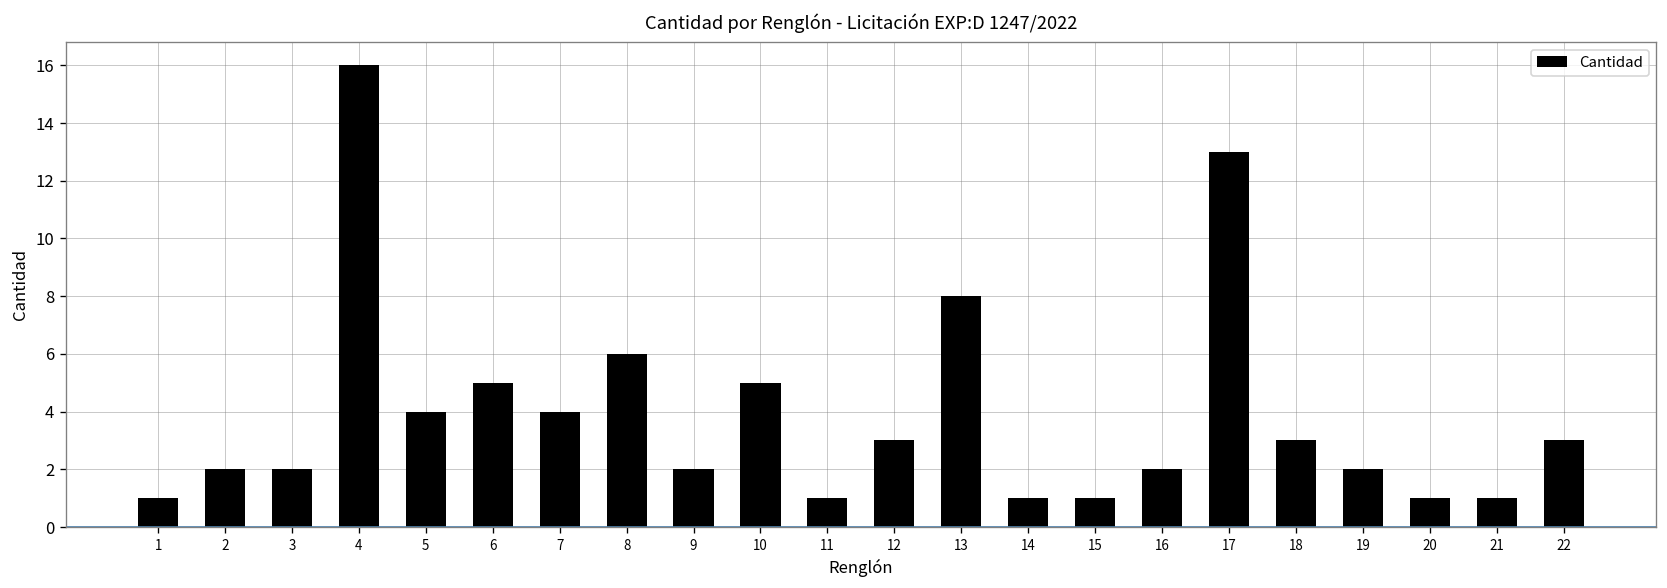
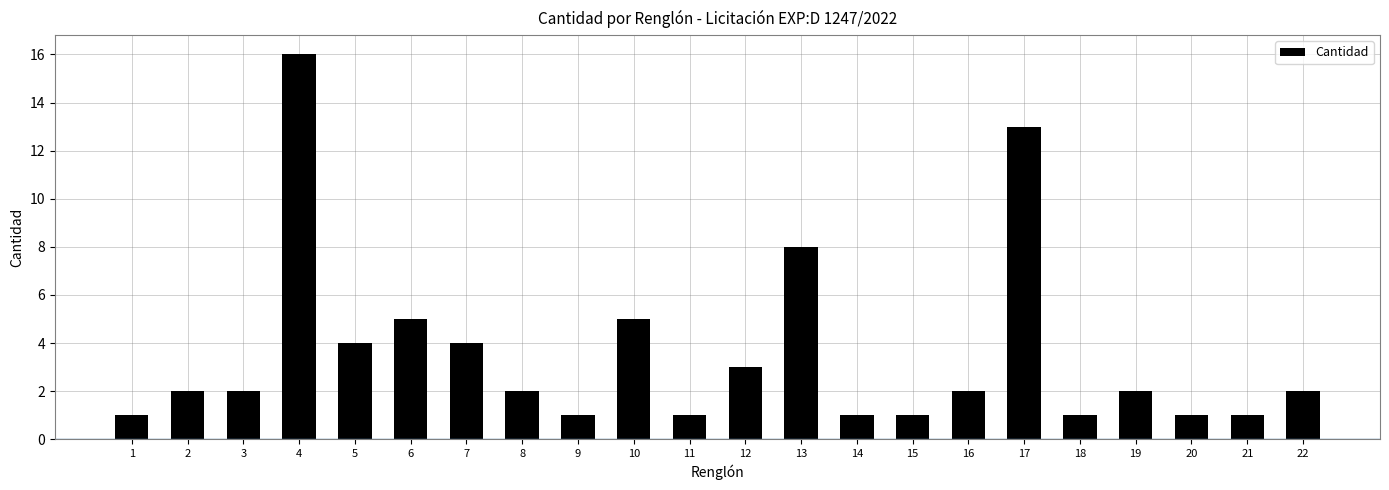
8: 6 -> 2
9: 2 -> 1
18: 3 -> 1
22: 3 -> 2
